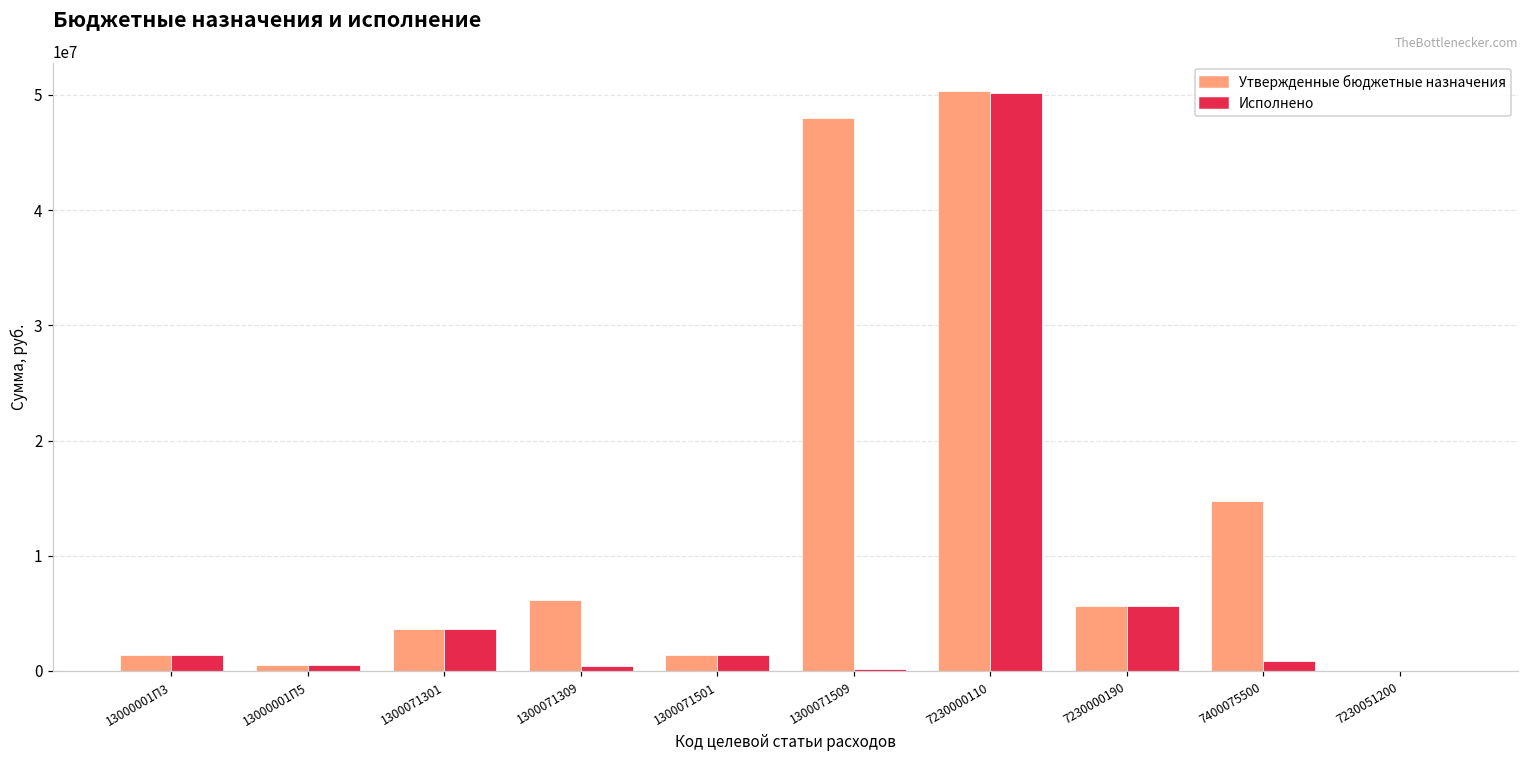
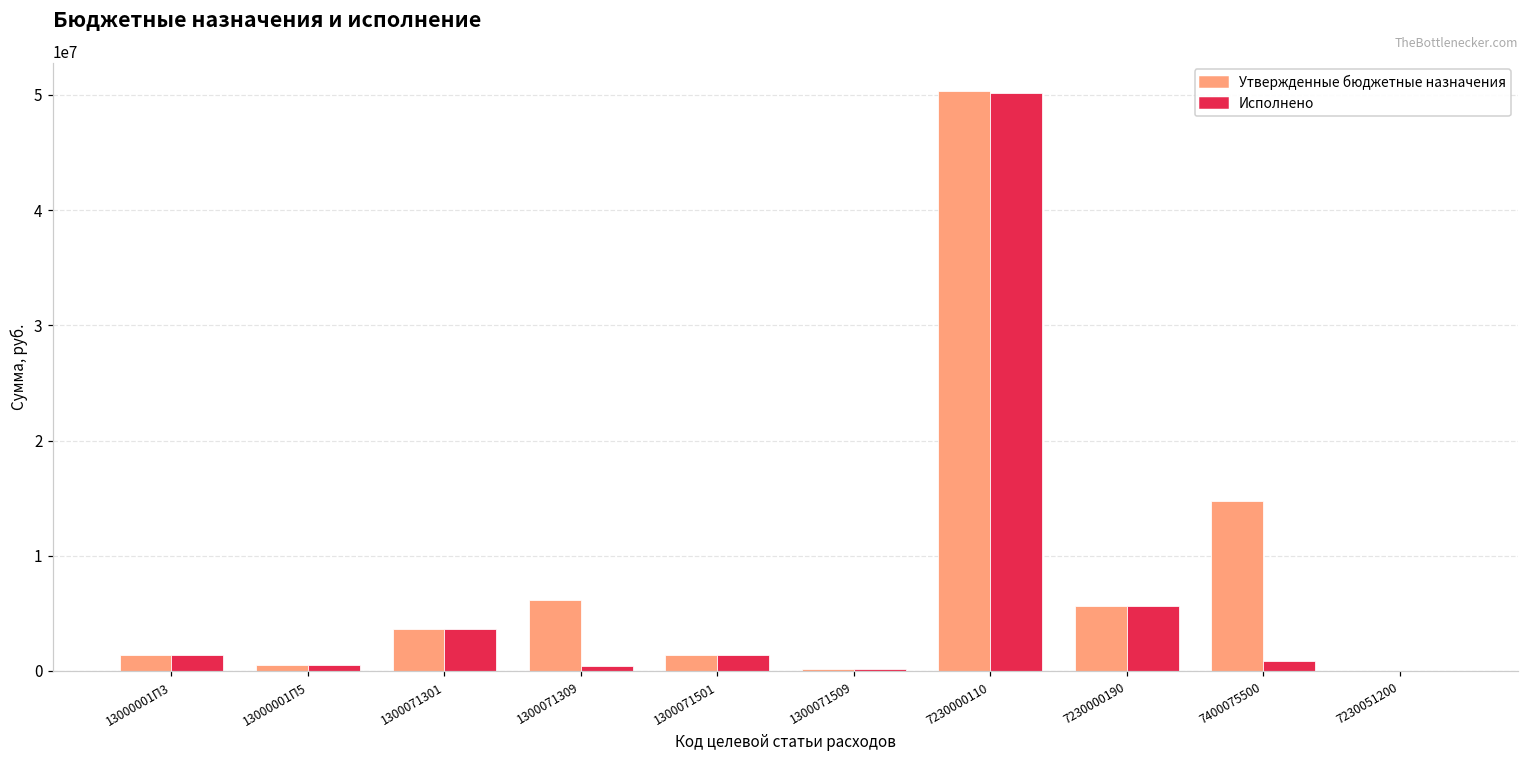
Утвержденные бюджетные назначения, 1300071509: 48000000 -> 200000
